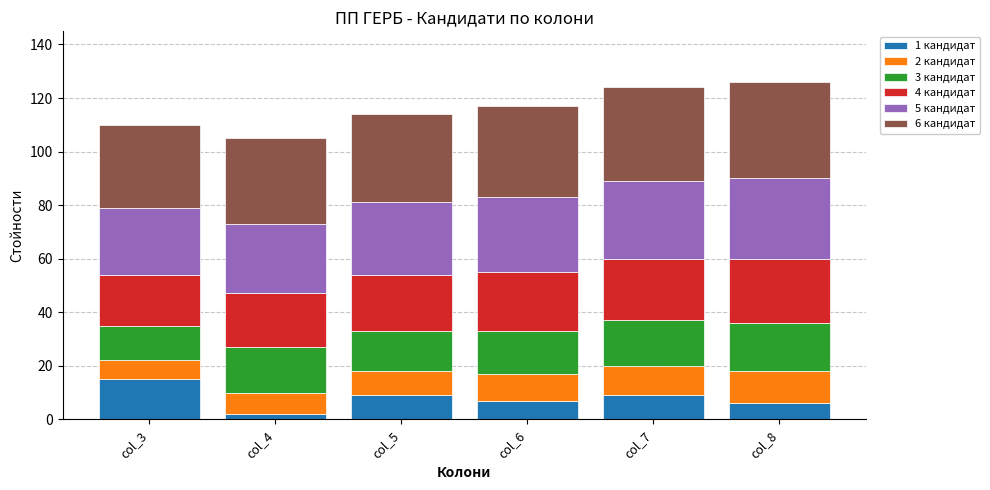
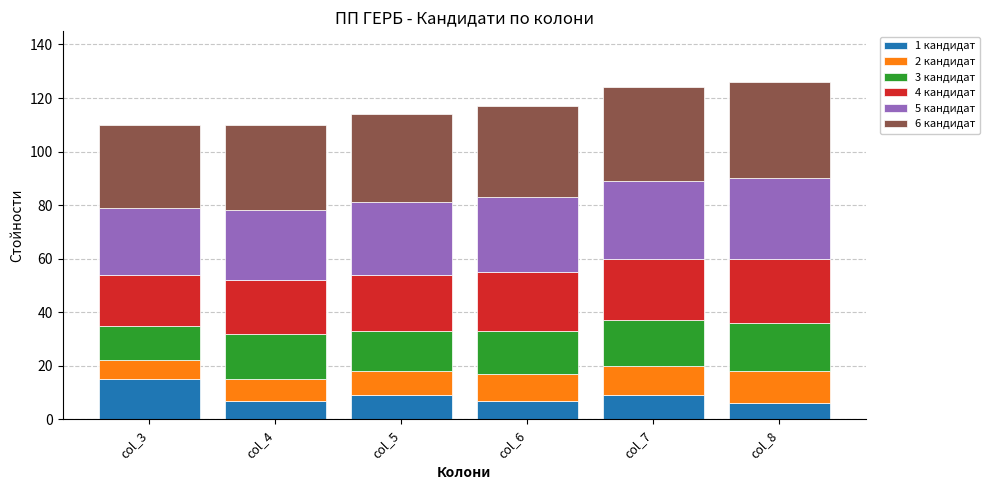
1 кандидат, col_4: 2 -> 7
